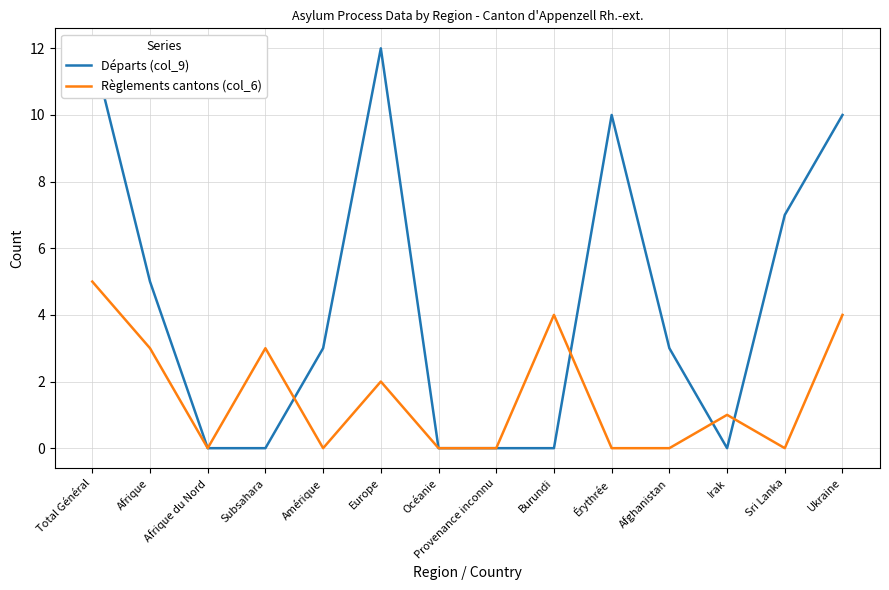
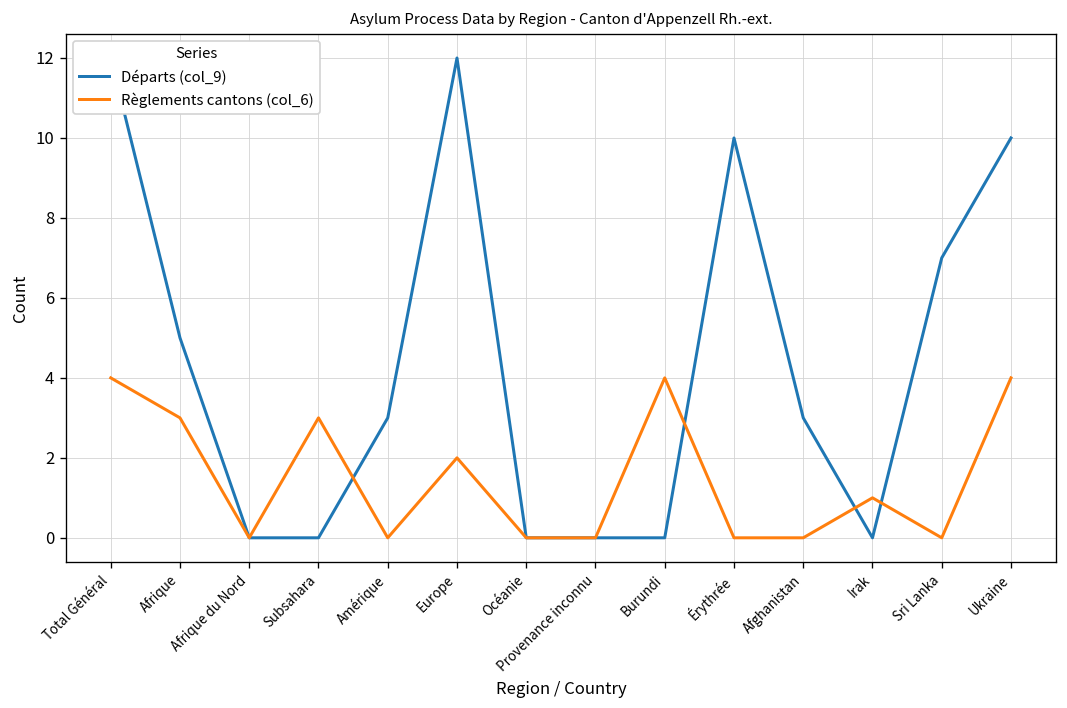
Règlements cantons (col_6), Total Général: 5 -> 4
